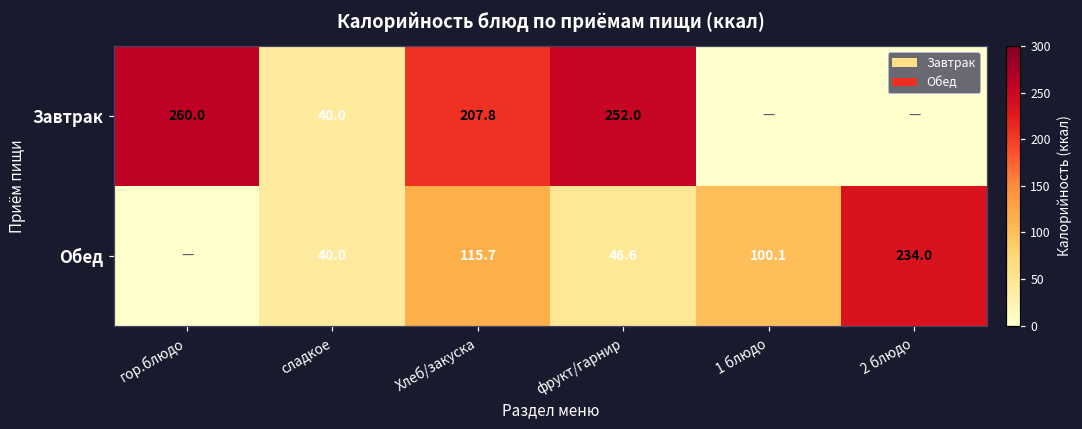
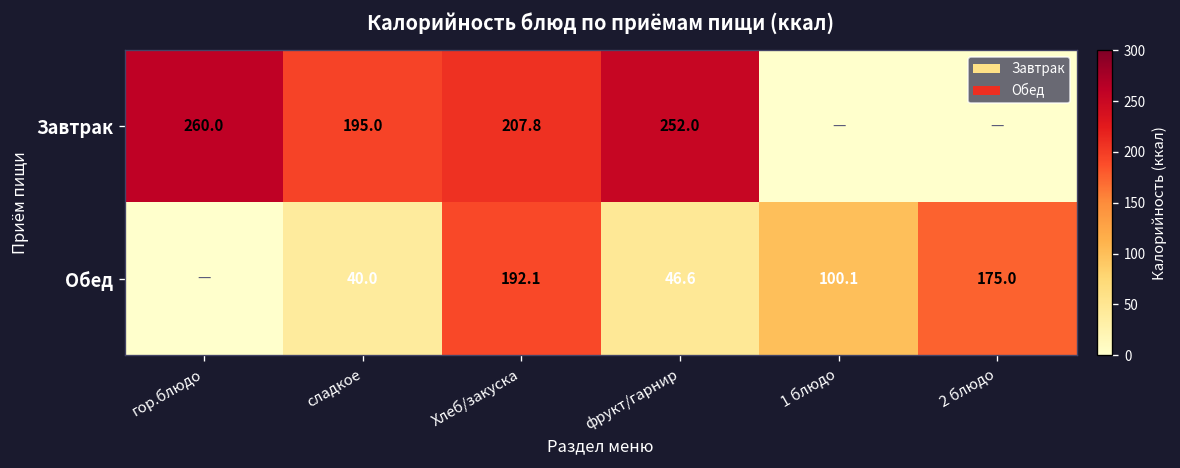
Завтрак, сладкое: 40.0 -> 195.0
Обед, Хлеб/закуска: 115.7 -> 192.1
Обед, 2 блюдо: 234.0 -> 175.0
